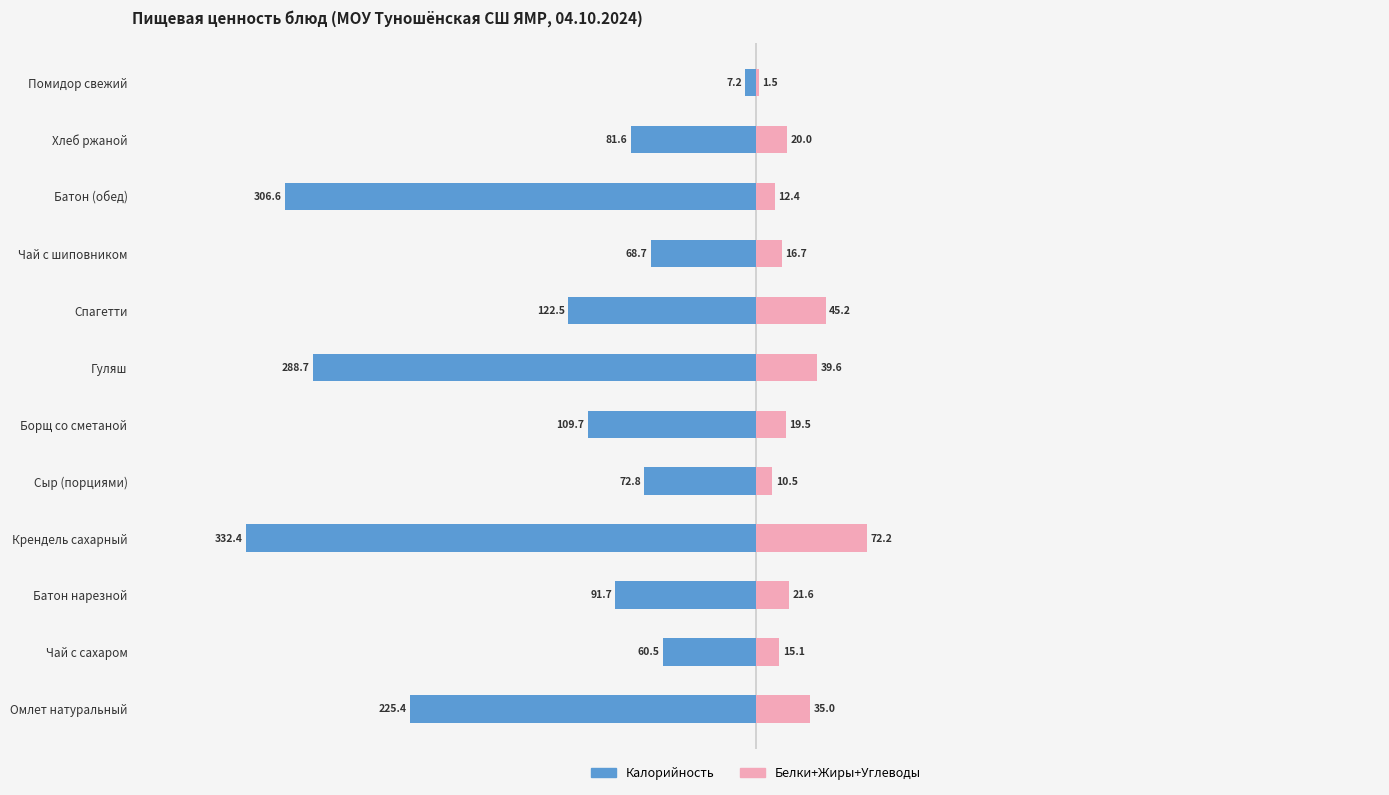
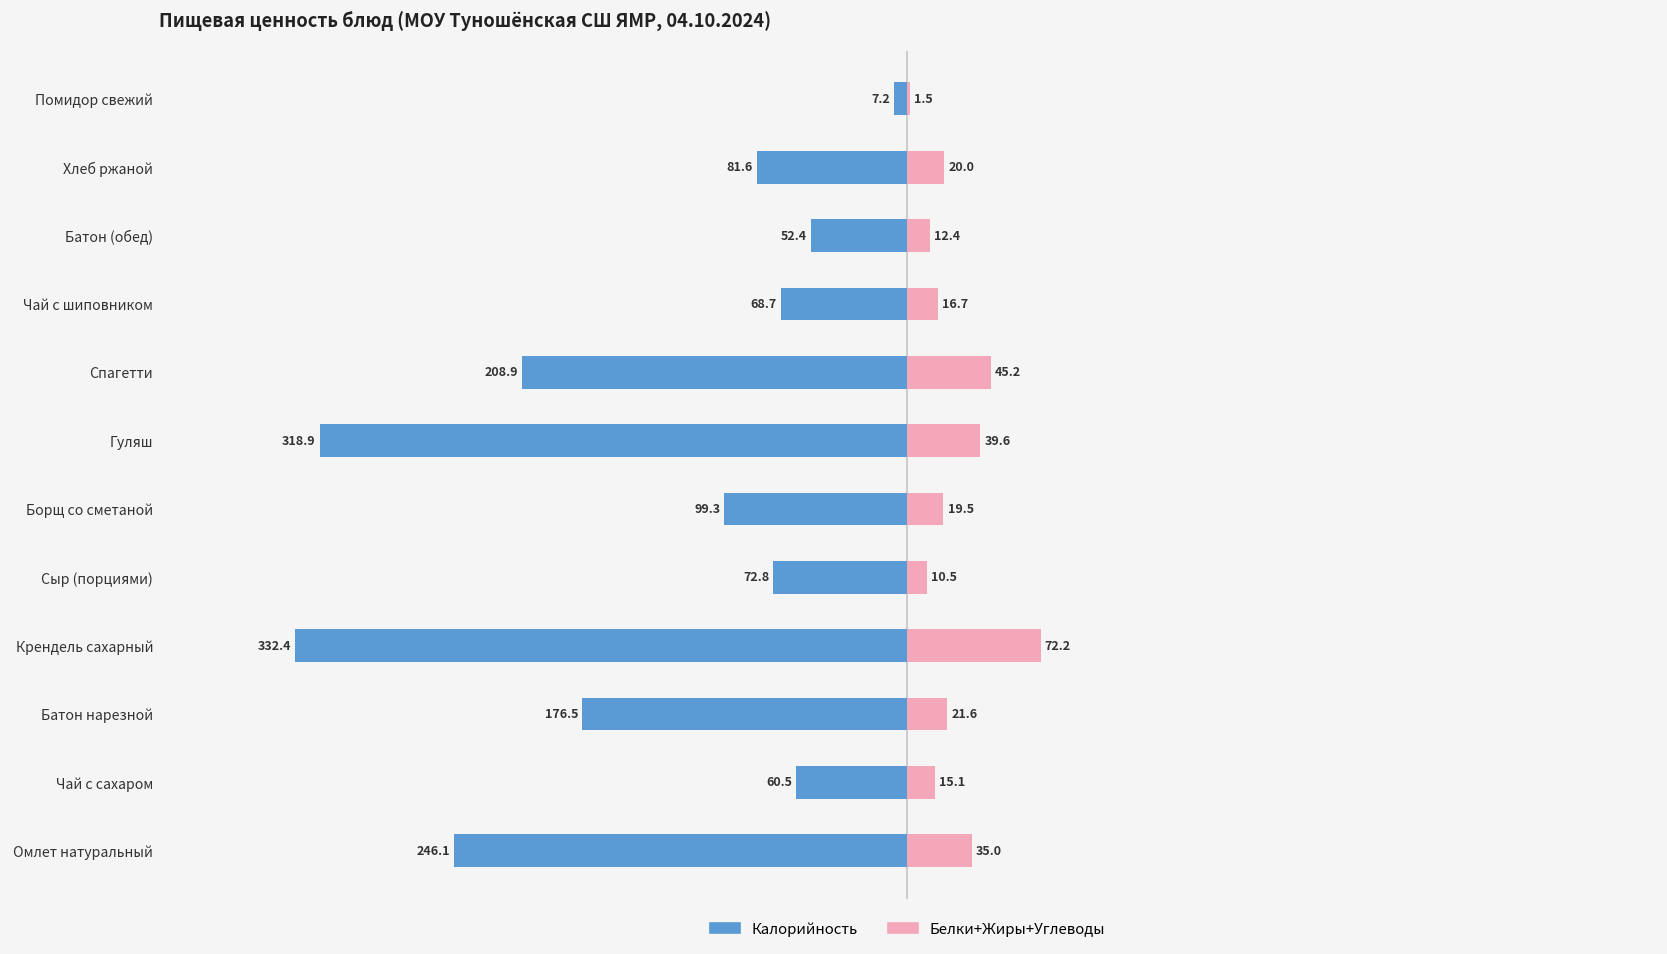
Калорийность, Батон (обед): 306.6 -> 52.4
Калорийность, Спагетти: 122.5 -> 208.9
Калорийность, Гуляш: 288.7 -> 318.9
Калорийность, Борщ со сметаной: 109.7 -> 99.3
Калорийность, Батон нарезной: 91.7 -> 176.5
Калорийность, Омлет натуральный: 225.4 -> 246.1
